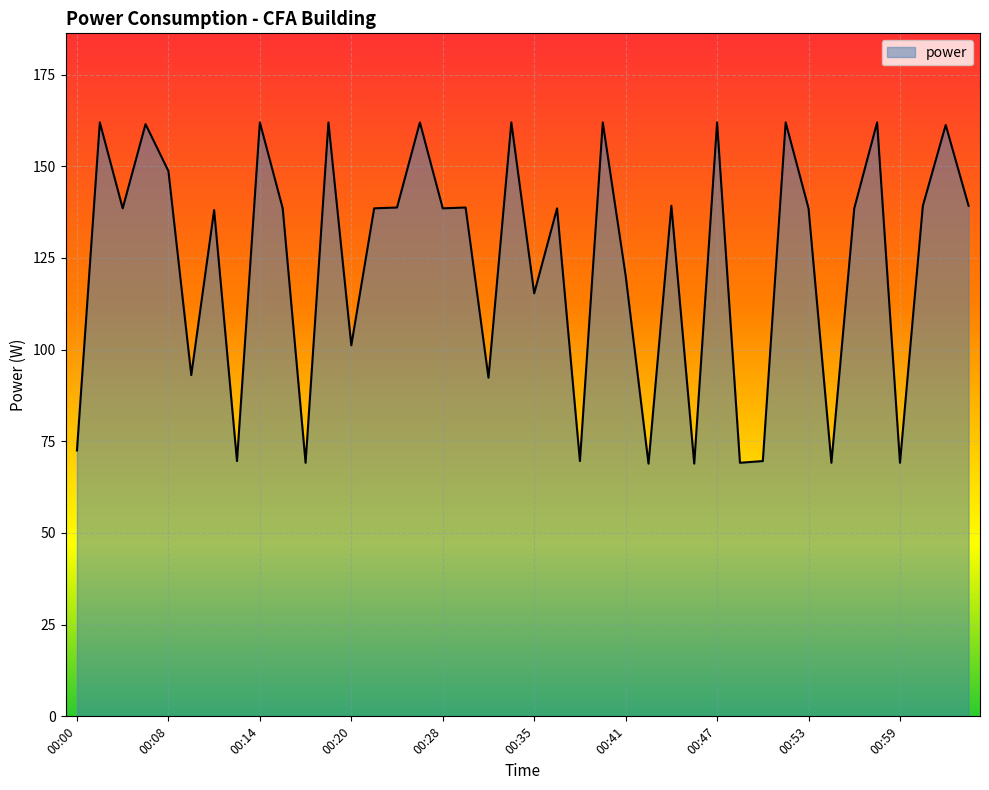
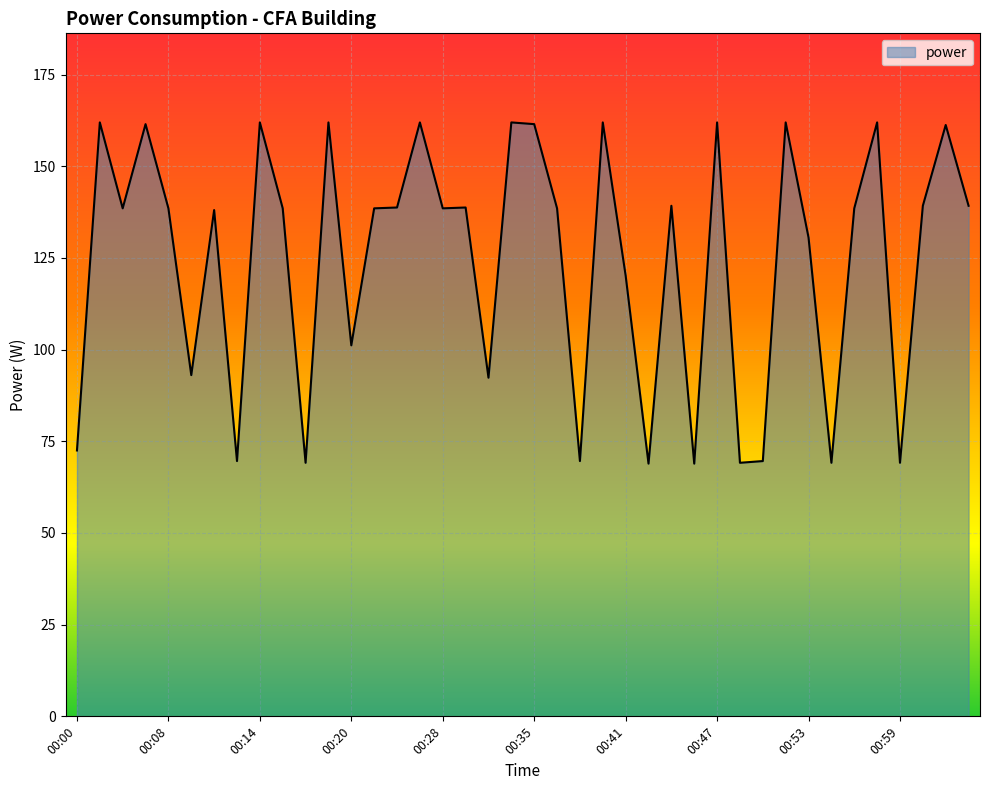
00:08: 149 -> 139
00:35: 115 -> 161
00:53: 139 -> 131
